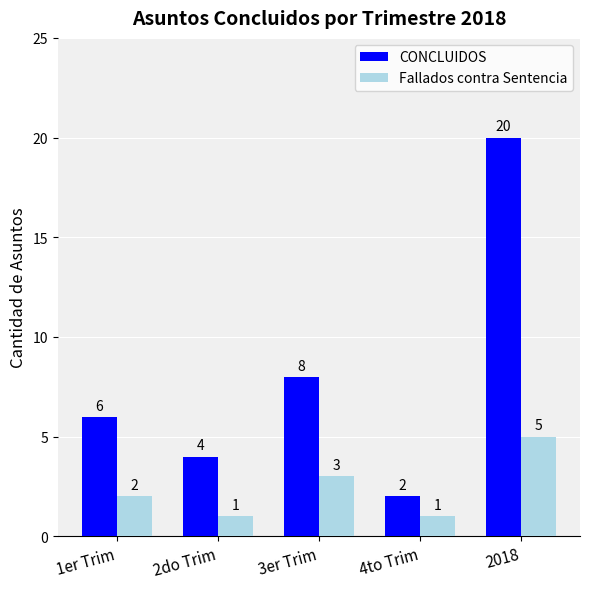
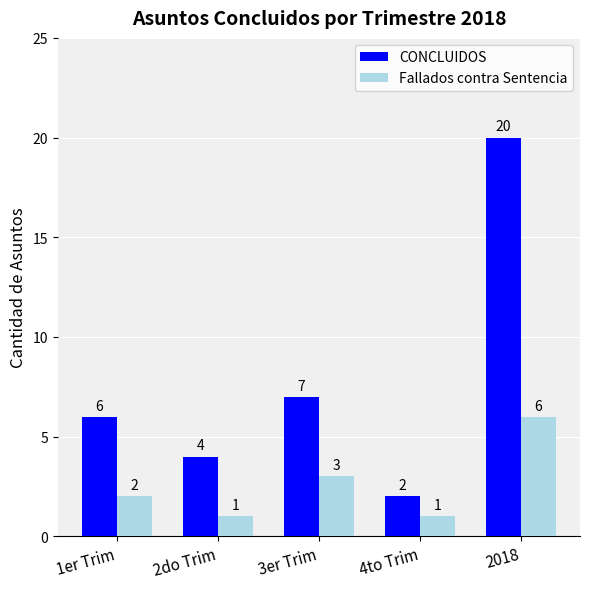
CONCLUIDOS, 3er Trim: 8 -> 7
Fallados contra Sentencia, 2018: 5 -> 6
